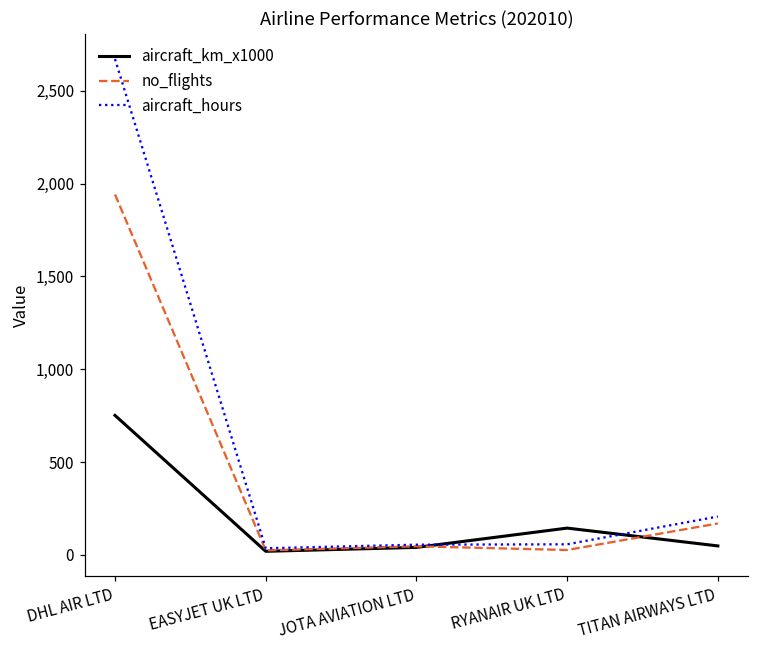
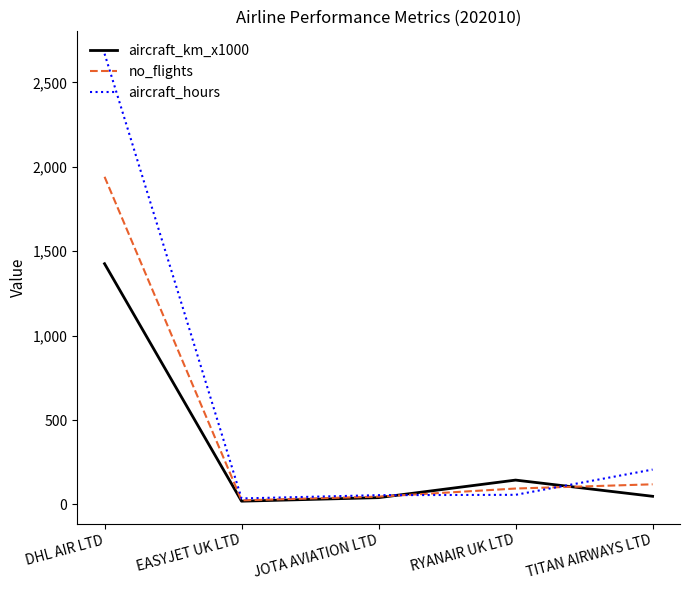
aircraft_km_x1000, DHL AIR LTD: 750 -> 1,430
no_flights, RYANAIR UK LTD: 30 -> 90
no_flights, TITAN AIRWAYS LTD: 170 -> 120
